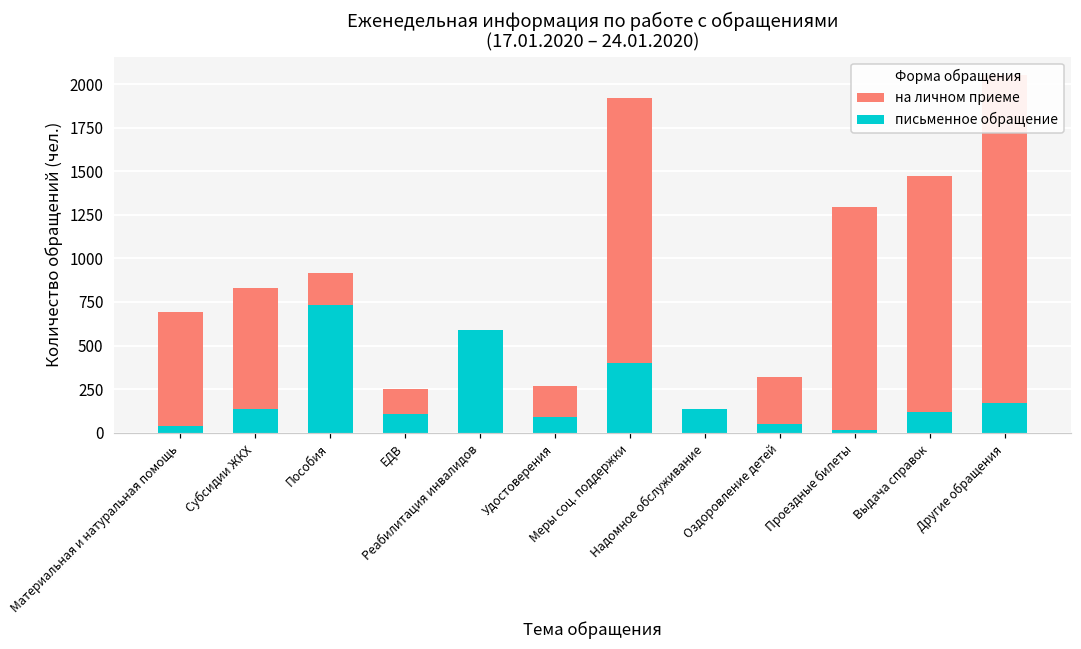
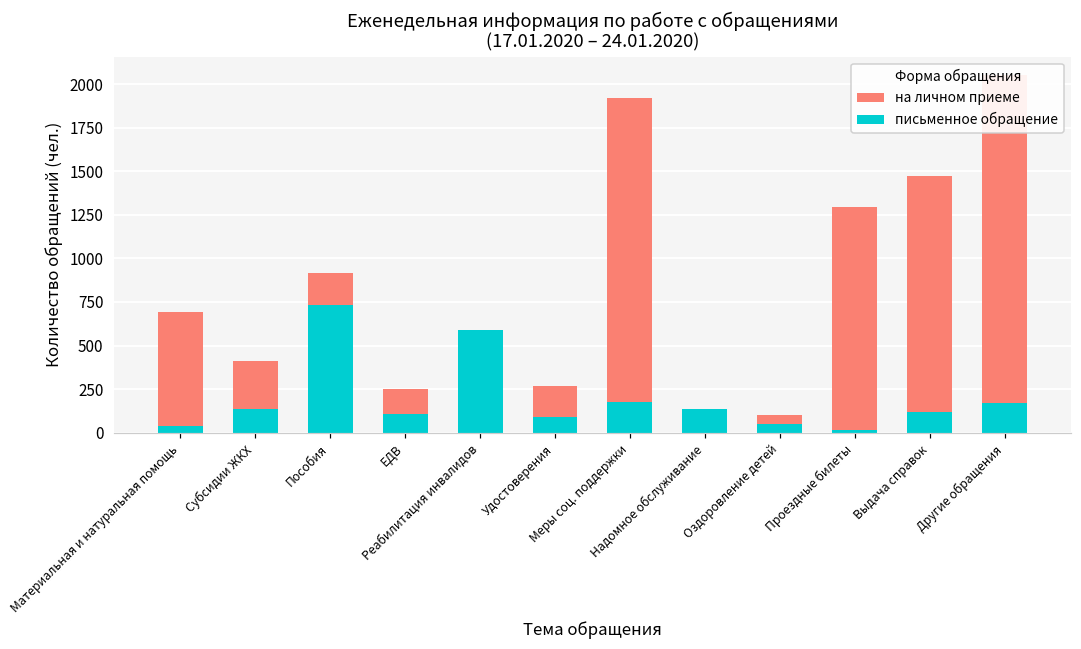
на личном приеме, Субсидии ЖКХ: 830 -> 410
письменное обращение, Меры соц. поддержки: 400 -> 180
на личном приеме, Оздоровление детей: 320 -> 100
